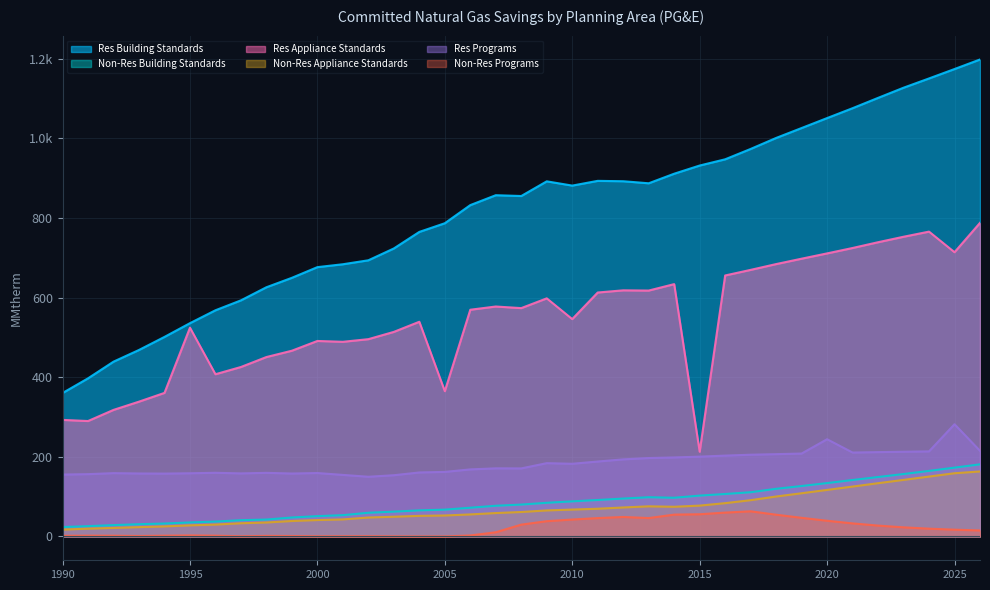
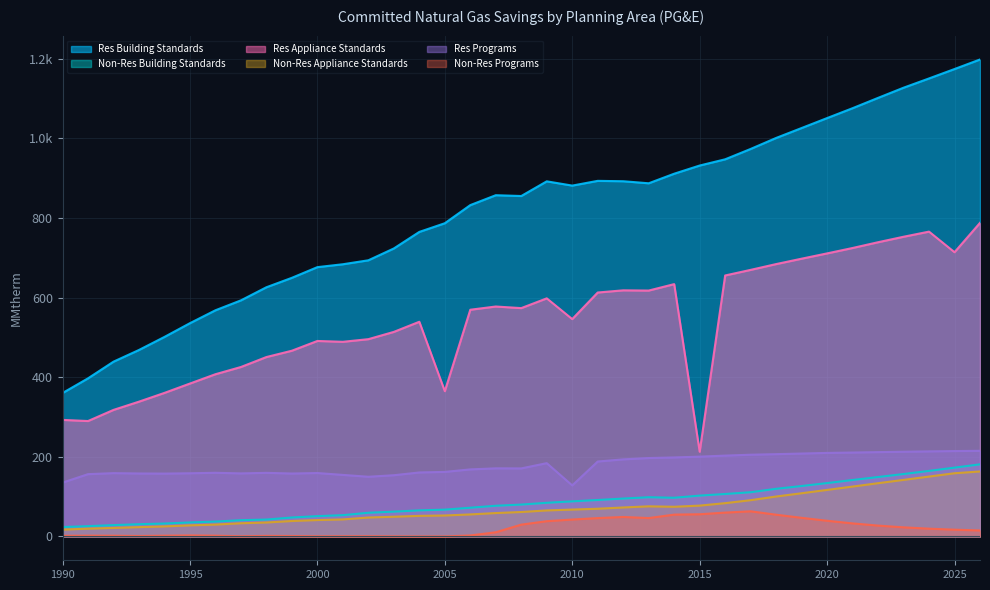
Res Programs, 1990: 160 -> 140
Res Appliance Standards, 1995: 520 -> 380
Res Programs, 2010: 180 -> 130
Res Programs, 2020: 240 -> 210
Res Programs, 2025: 280 -> 210
